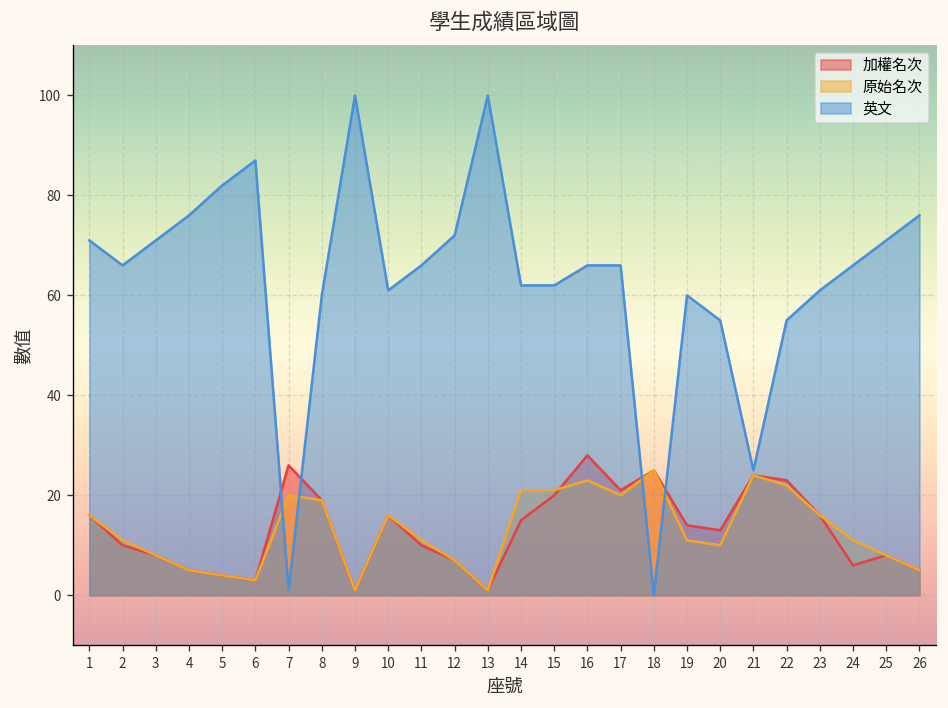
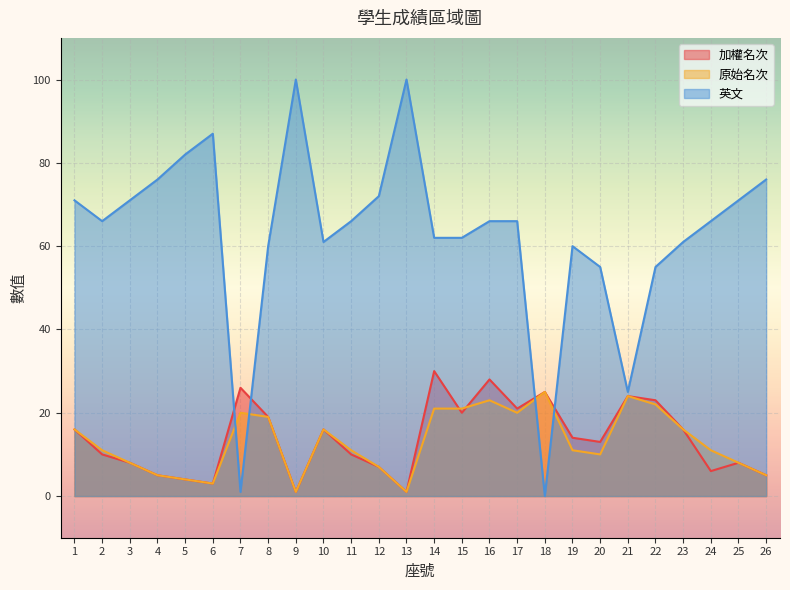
加權名次, 14: 15 -> 30
